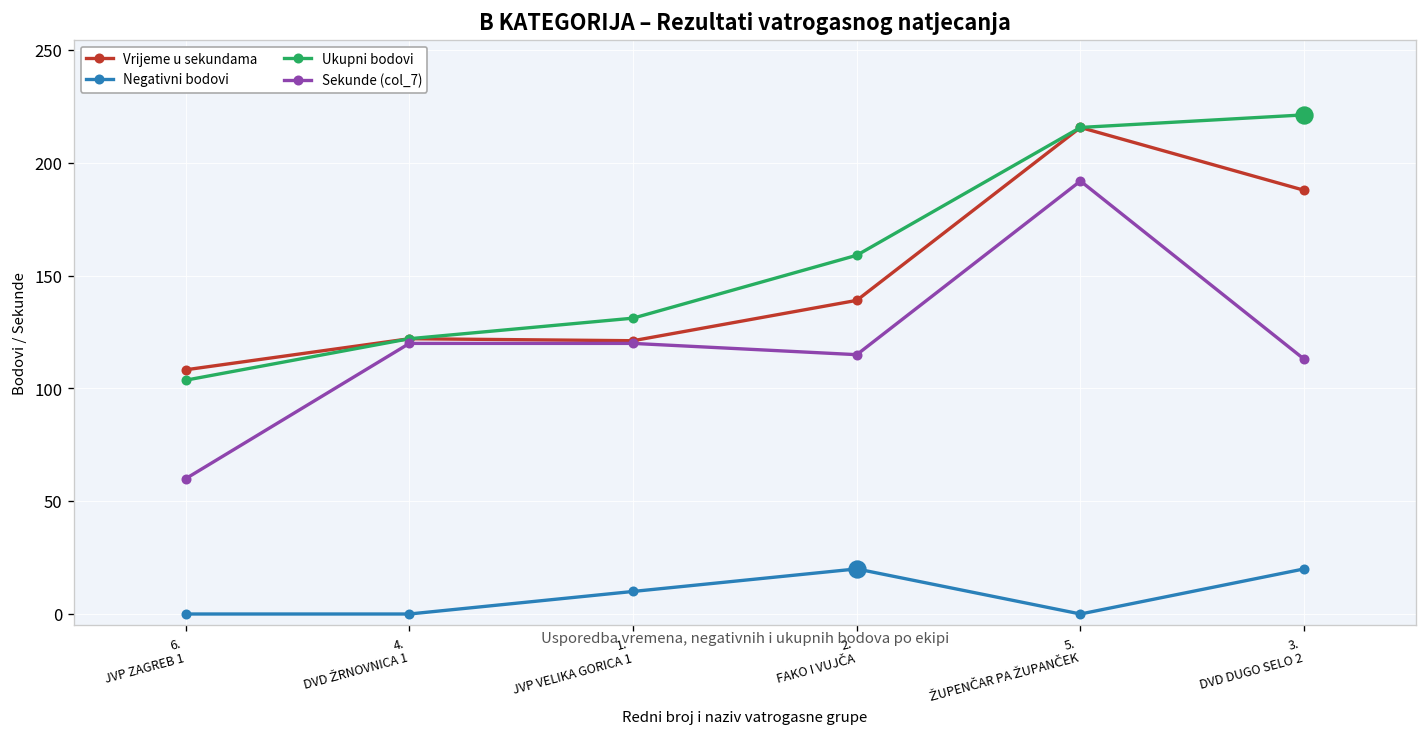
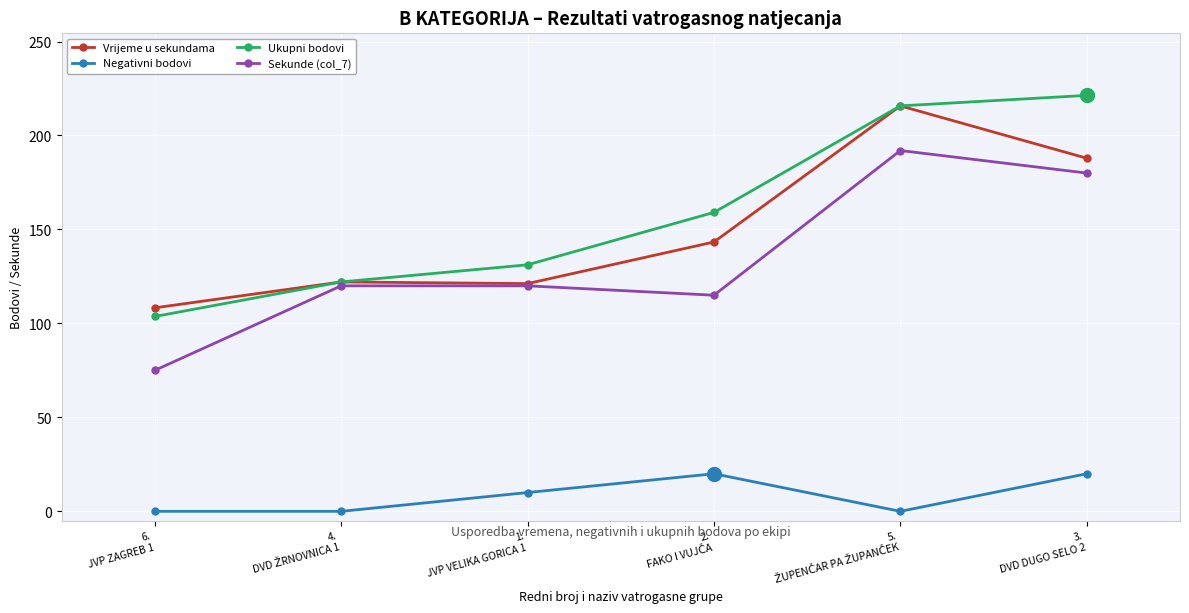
Sekunde (col_7), 6. JVP ZAGREB 1: 60 -> 75
Vrijeme u sekundama, 2. FAKO I VUJČA: 139 -> 143
Sekunde (col_7), 3. DVD DUGO SELO 2: 113 -> 180
